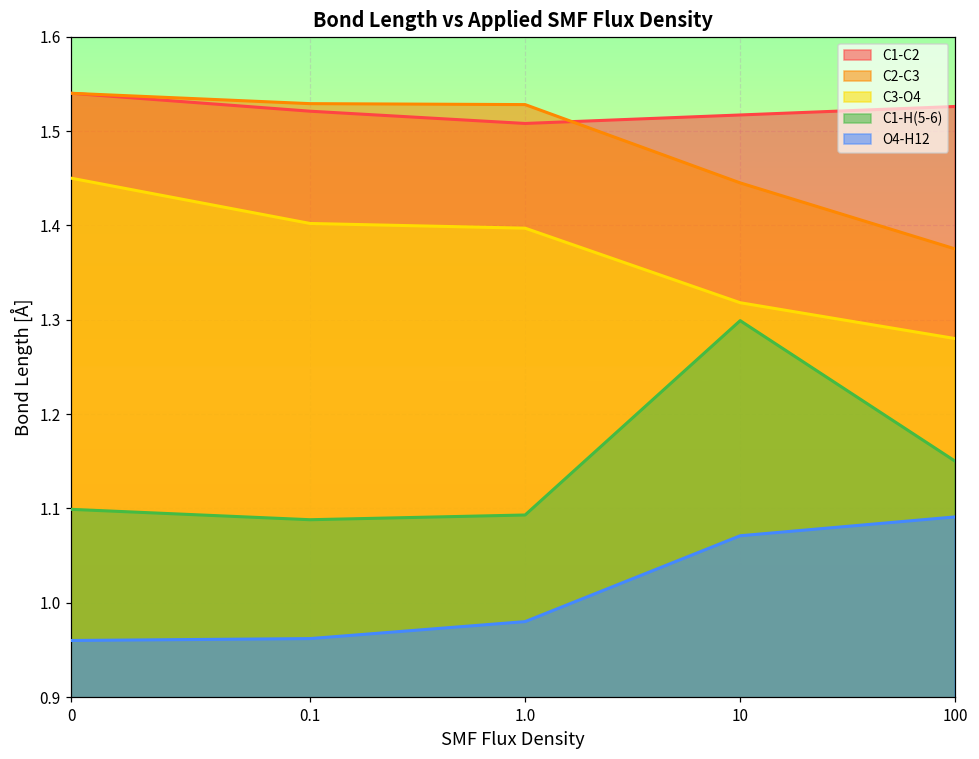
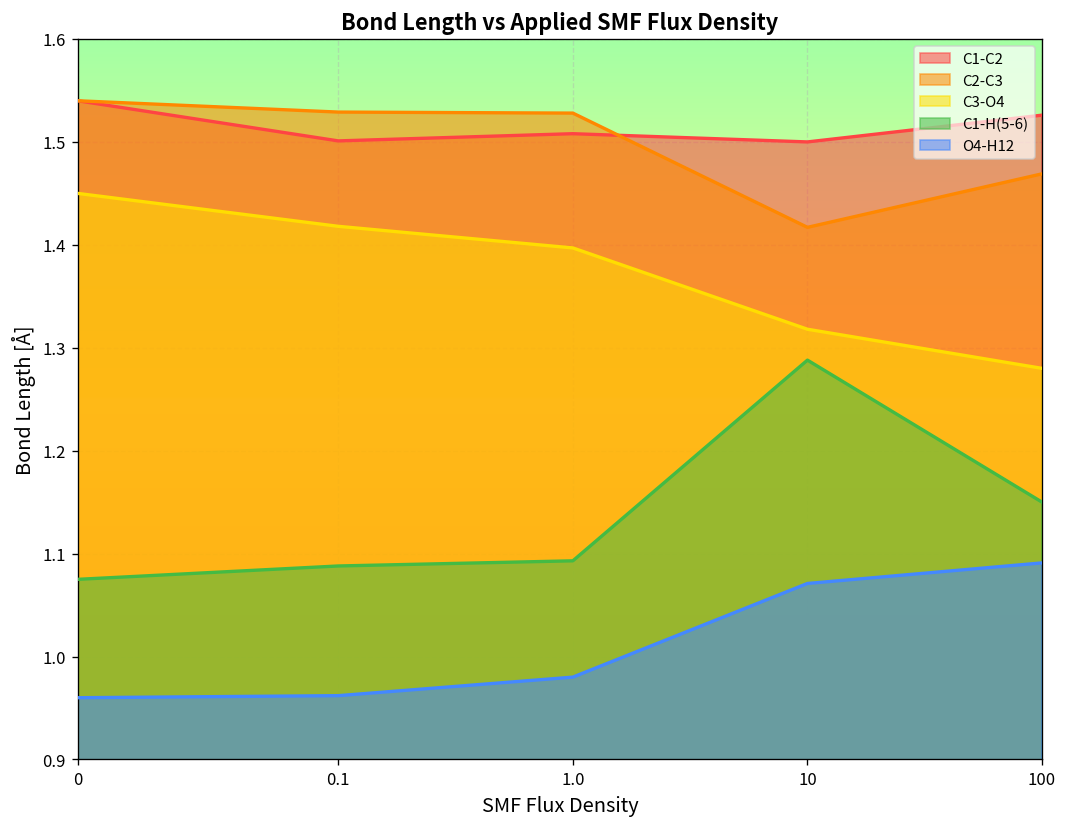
C1-H(5-6), 0: 1.10 -> 1.08
C1-C2, 0.1: 1.52 -> 1.50
C3-O4, 0.1: 1.40 -> 1.42
C1-C2, 10: 1.52 -> 1.50
C2-C3, 10: 1.45 -> 1.42
C1-H(5-6), 10: 1.30 -> 1.29
C2-C3, 100: 1.38 -> 1.47
